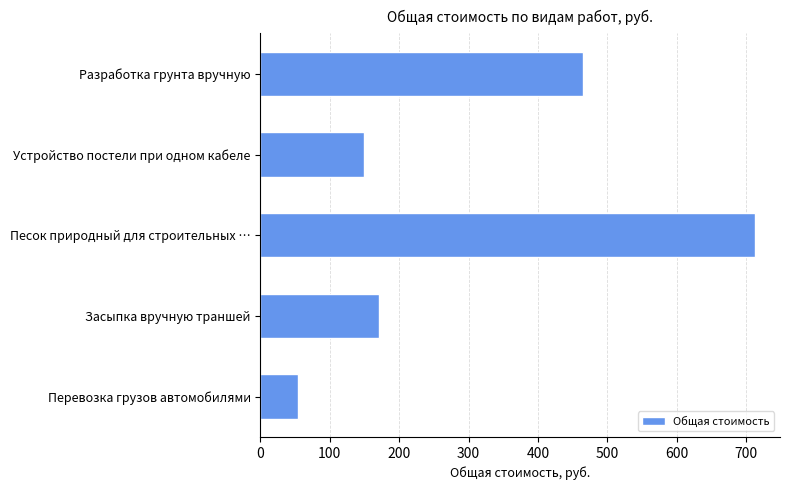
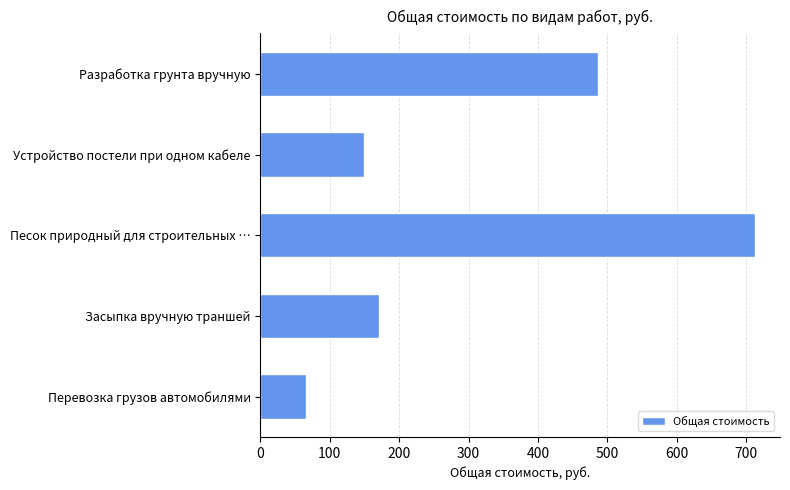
Разработка грунта вручную: 470 -> 490
Перевозка грузов автомобилями: 50 -> 70
